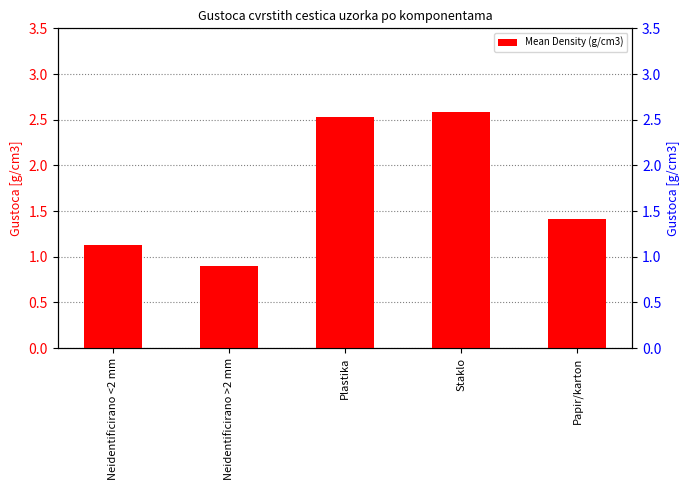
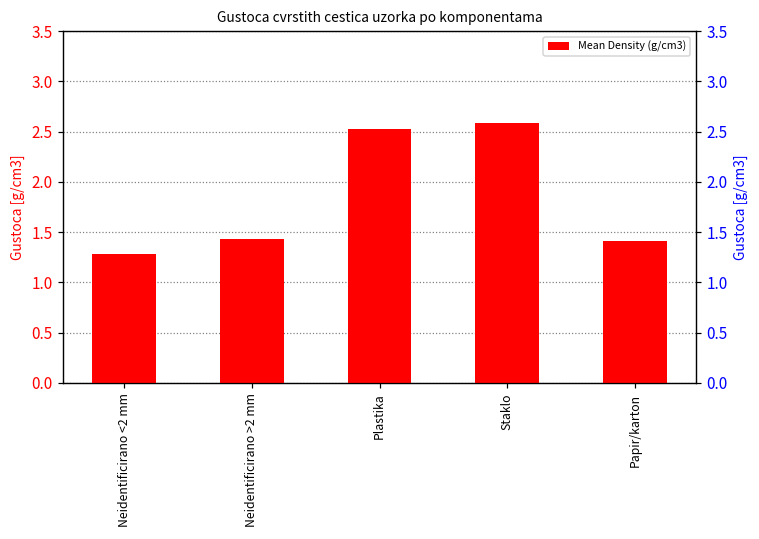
Neidentificirano <2 mm: 1.1 -> 1.3
Neidentificirano >2 mm: 0.9 -> 1.4
